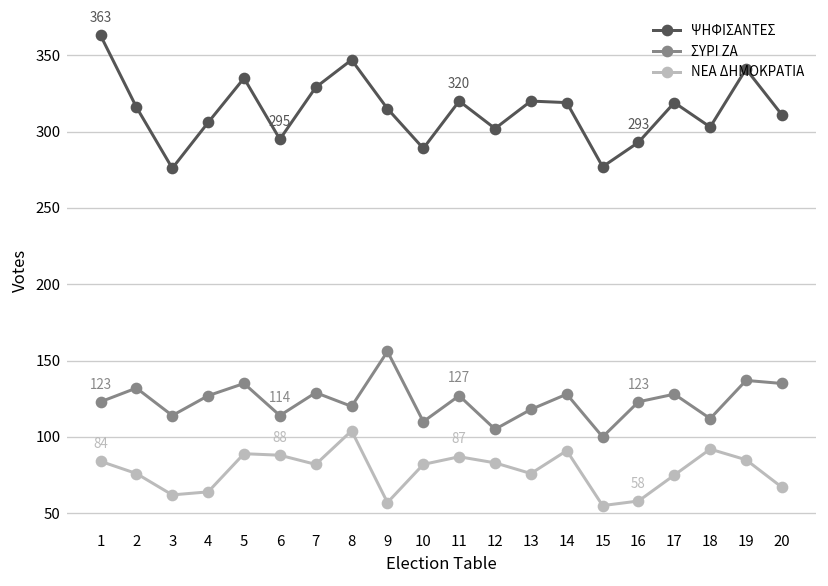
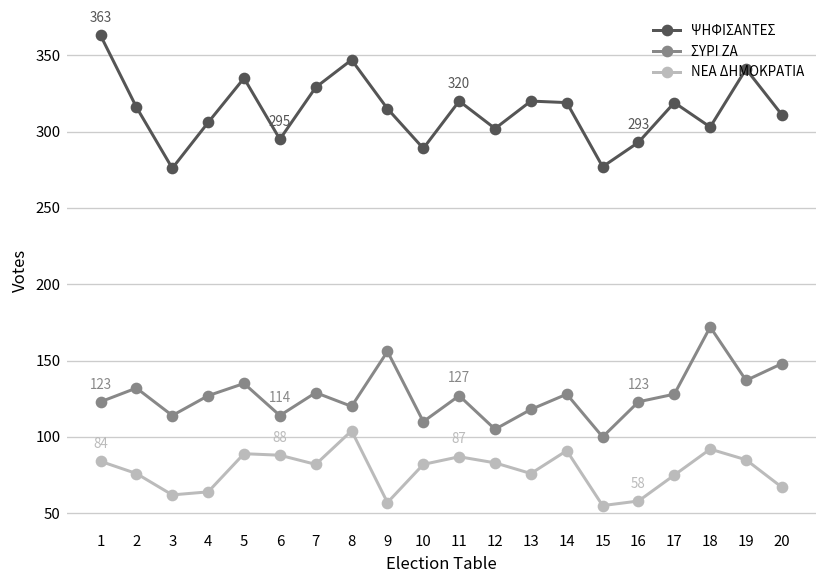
ΣΥΡΙ ΖΑ, 18: 112 -> 172
ΣΥΡΙ ΖΑ, 20: 135 -> 148
